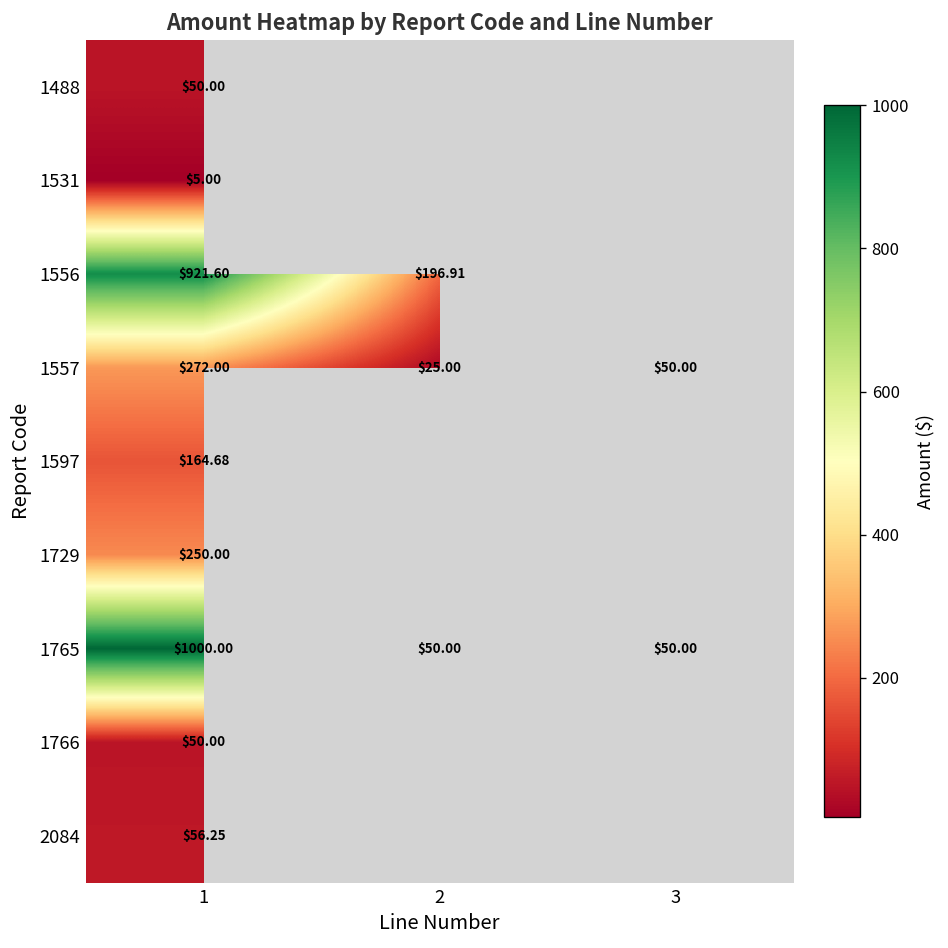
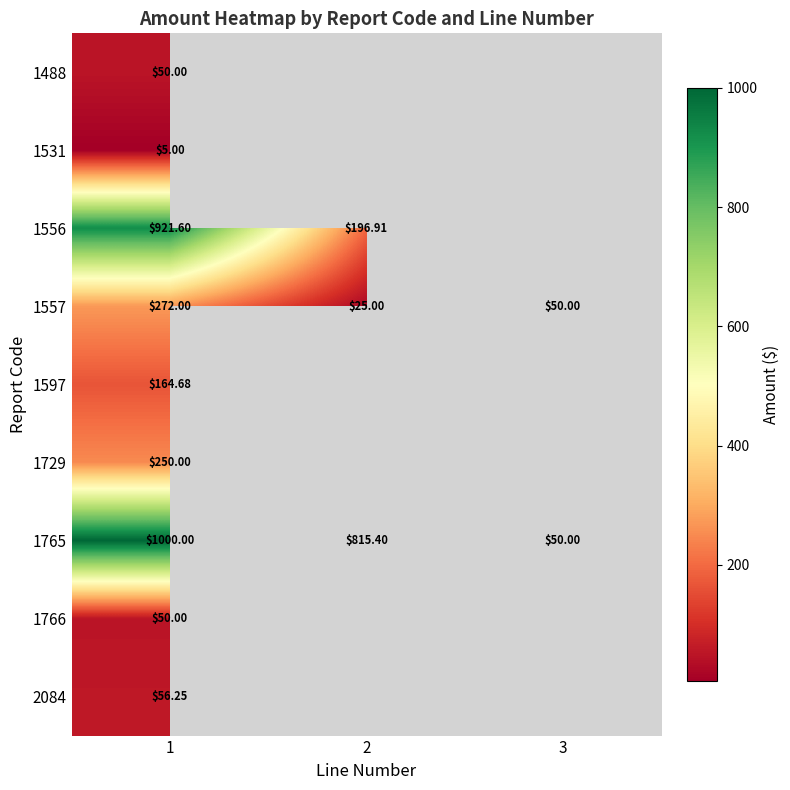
1765, 2: $50.00 -> $815.40
